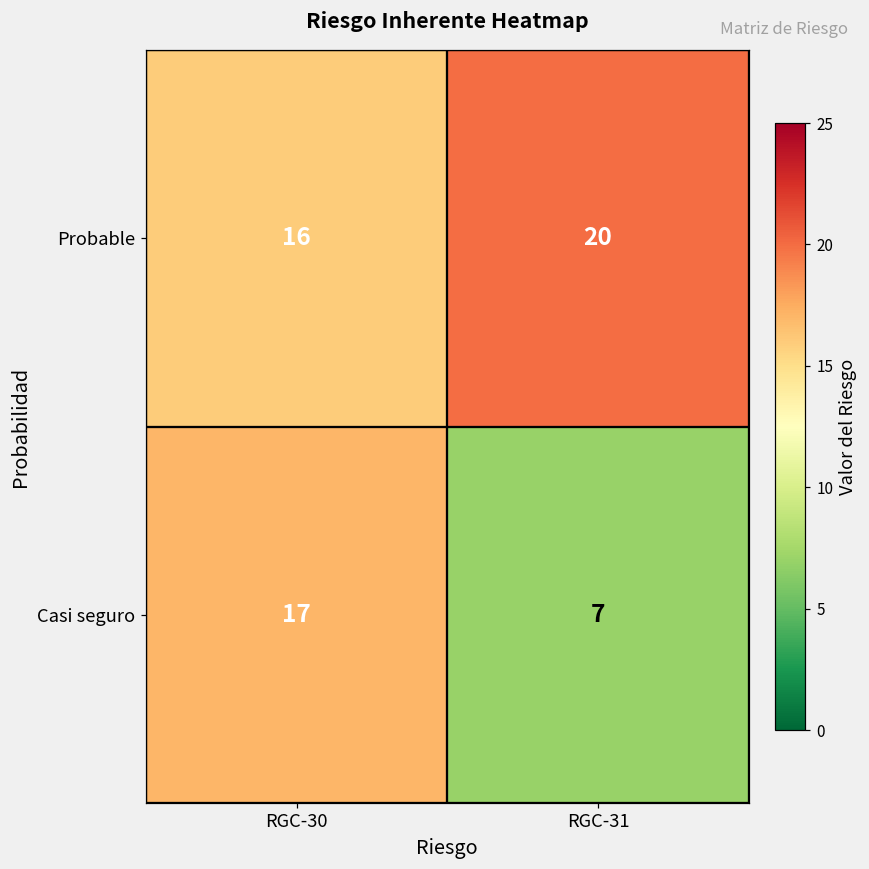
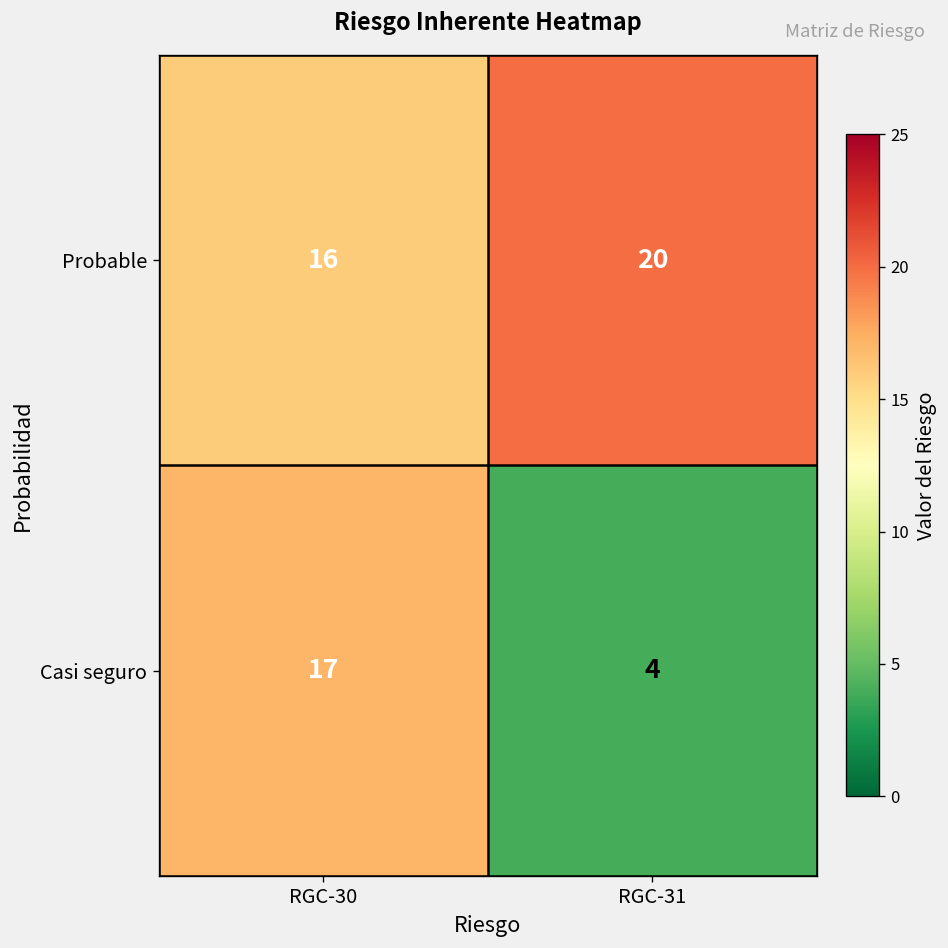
Casi seguro, RGC-31: 7 -> 4
